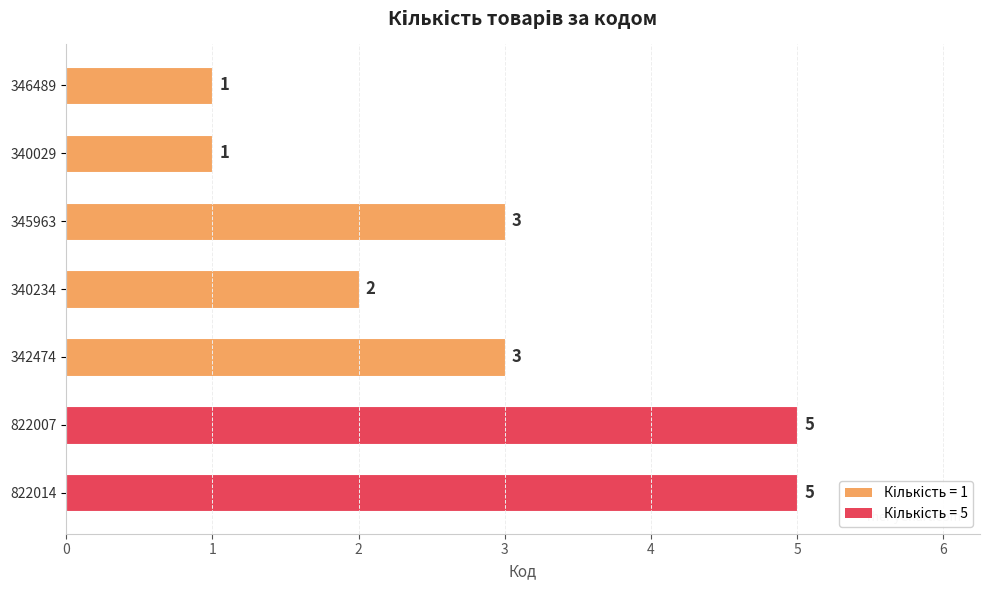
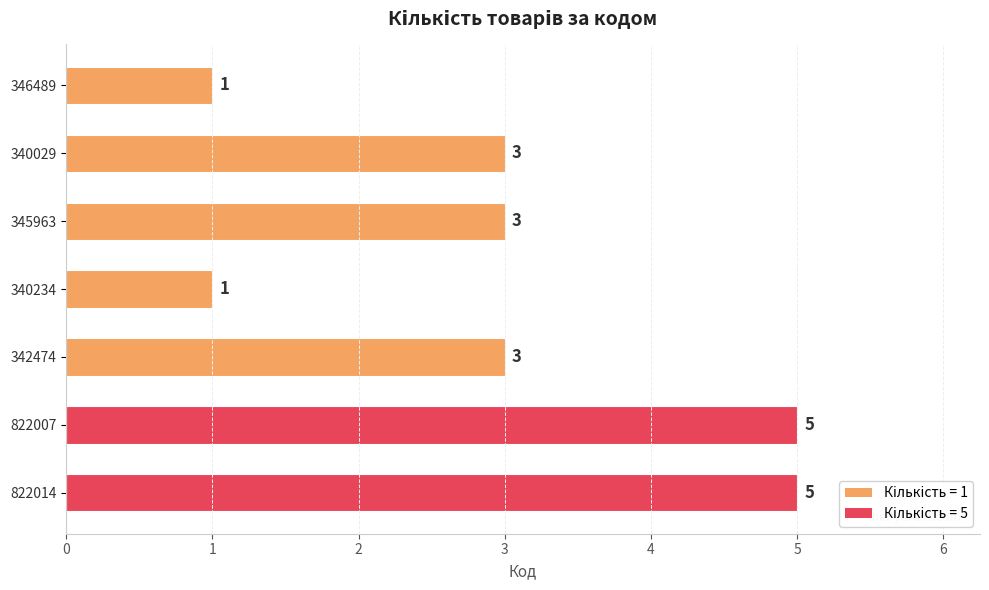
340029: 1 -> 3
340234: 2 -> 1
